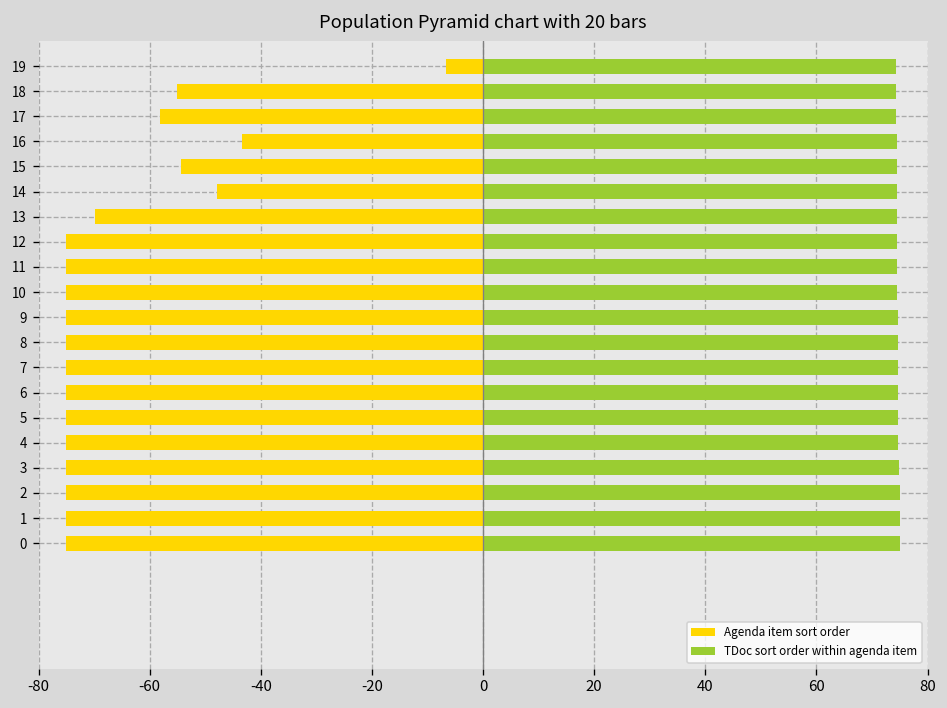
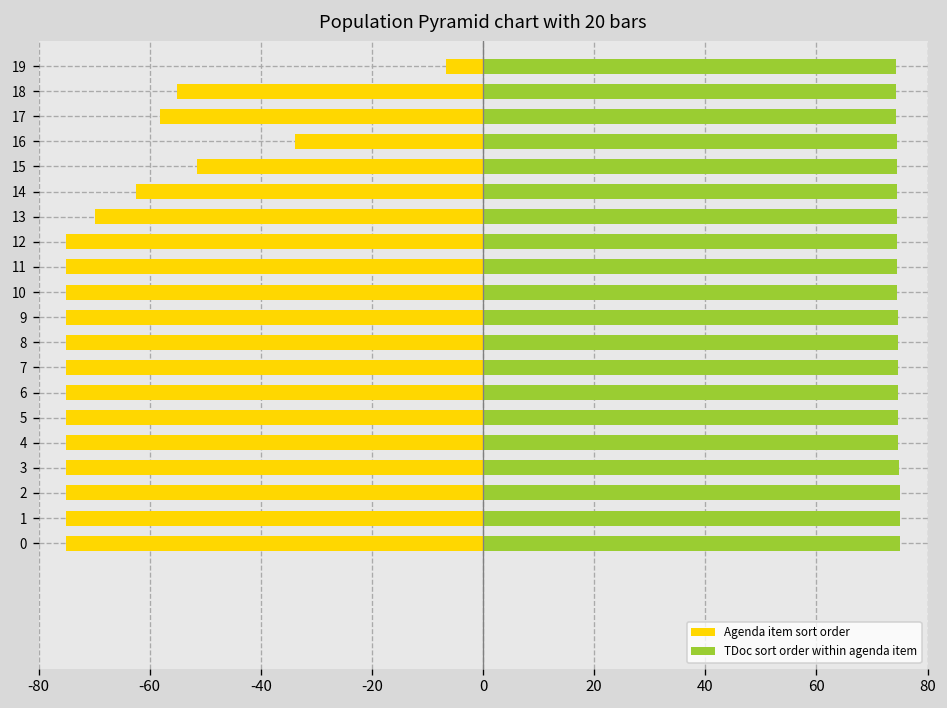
Agenda item sort order, 16: -43 -> -34
Agenda item sort order, 15: -54 -> -51
Agenda item sort order, 14: -48 -> -63
